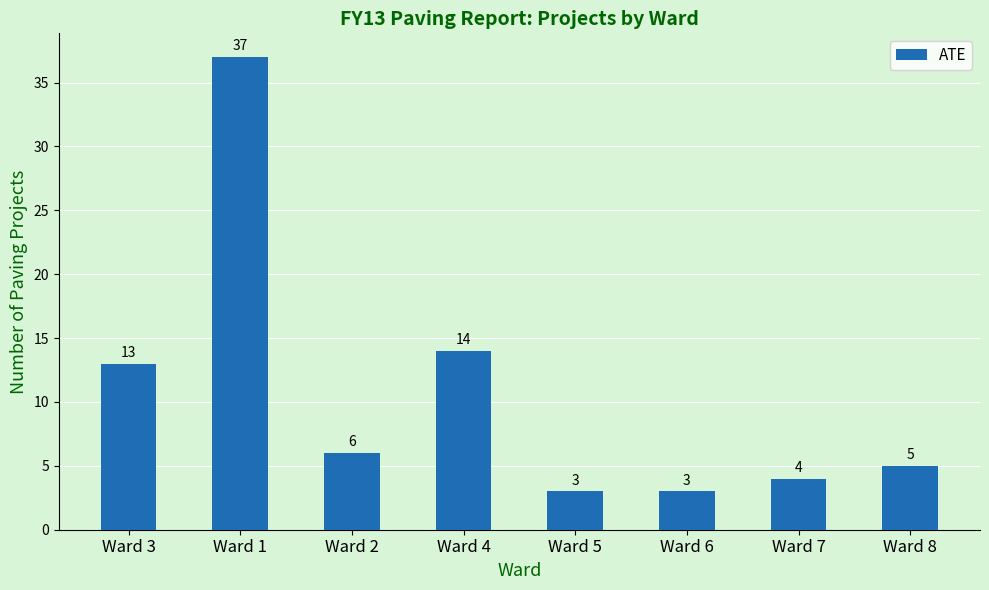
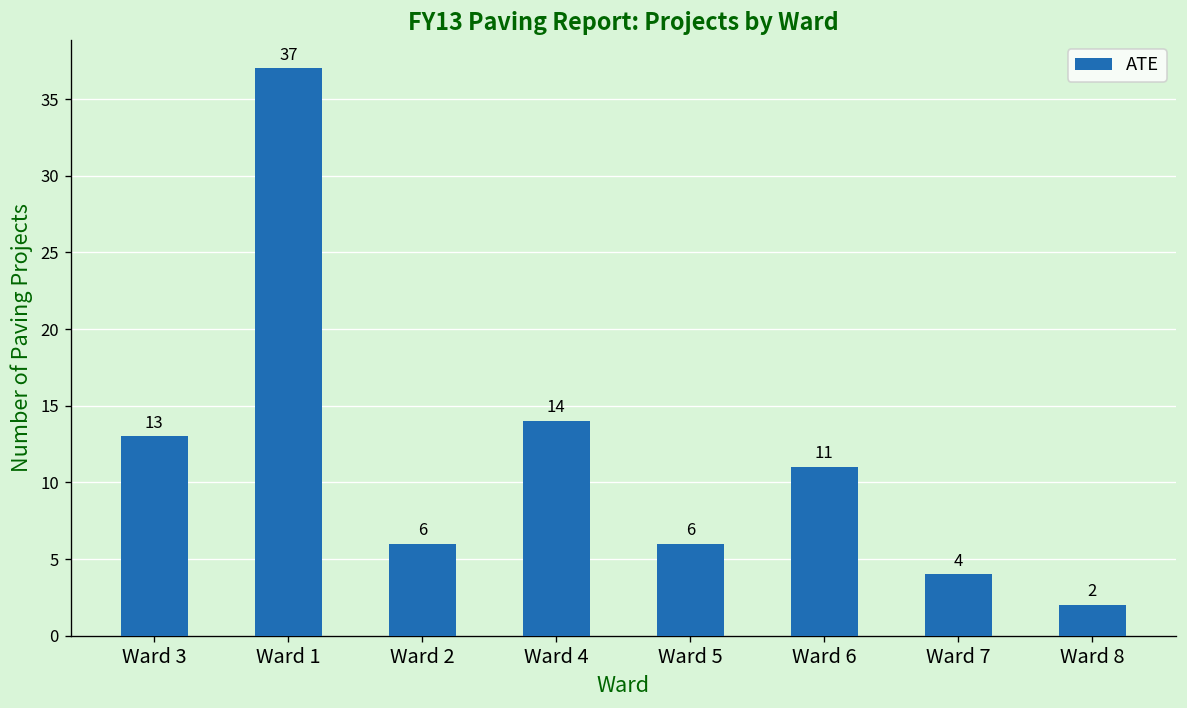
Ward 5: 3 -> 6
Ward 6: 3 -> 11
Ward 8: 5 -> 2
